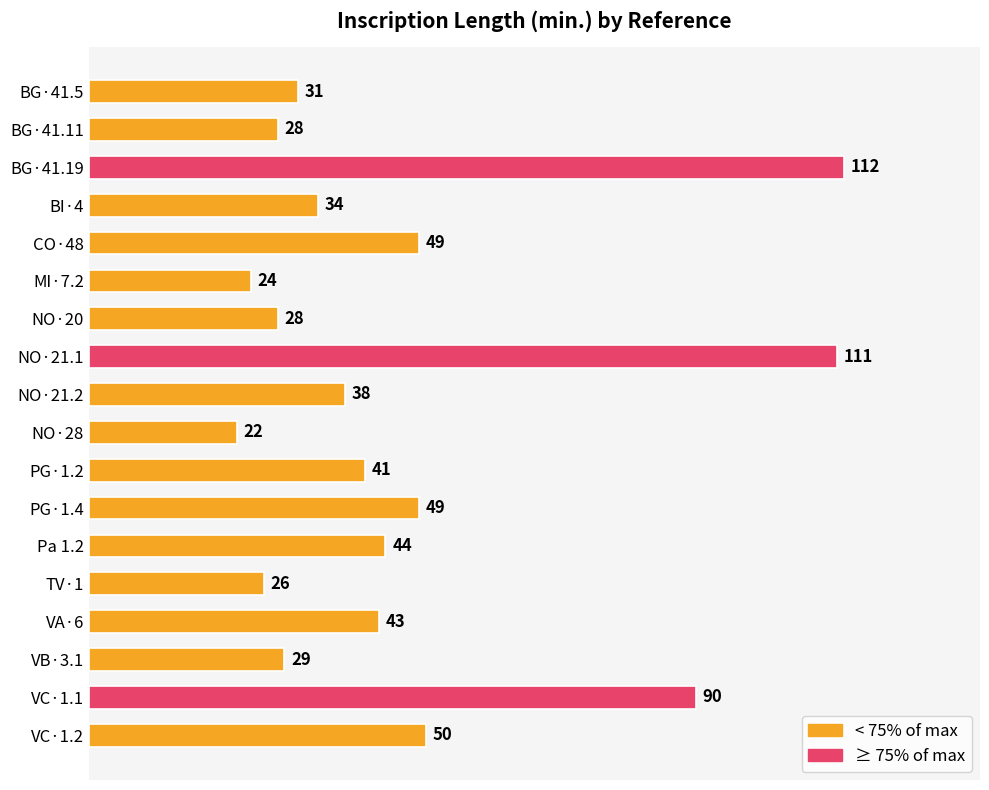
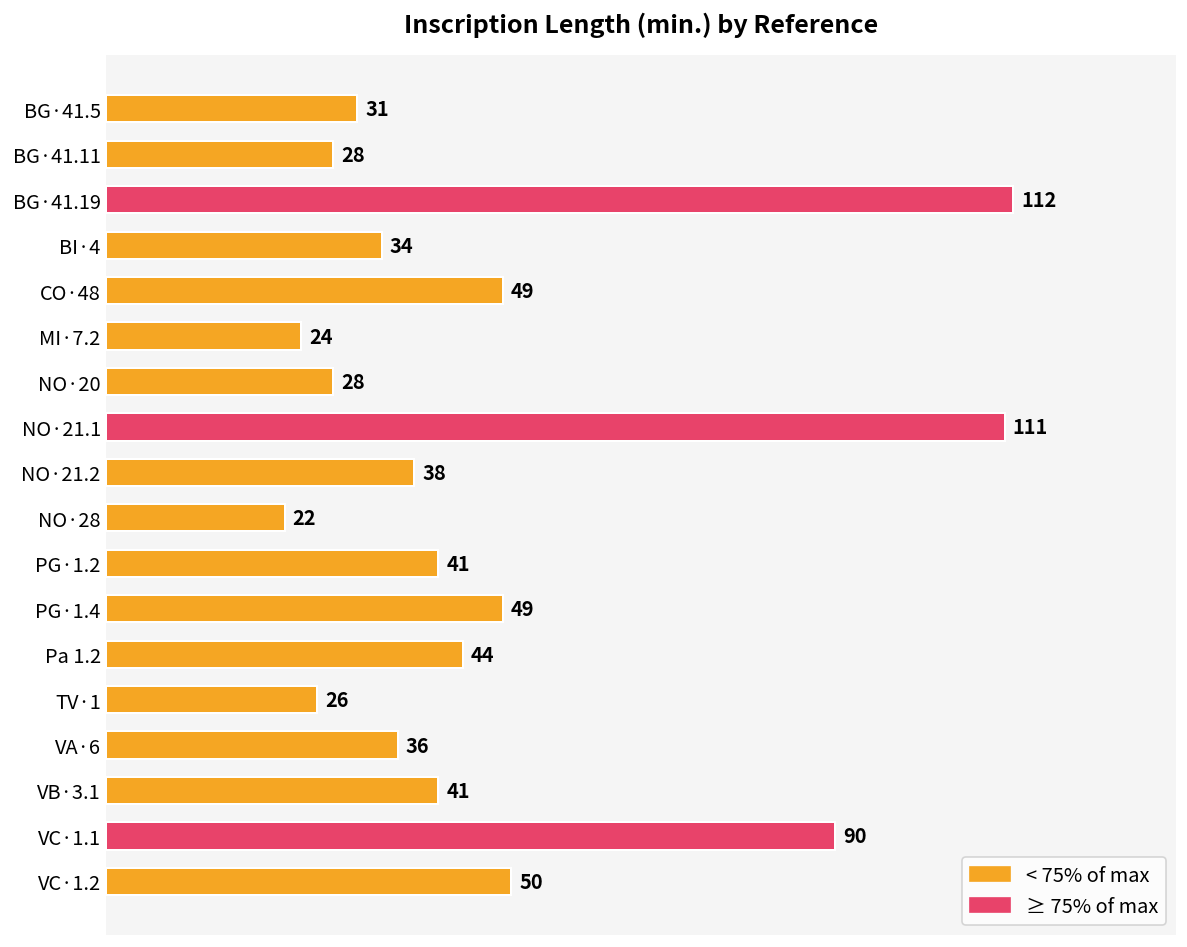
VA·6: 43 -> 36
VB·3.1: 29 -> 41
